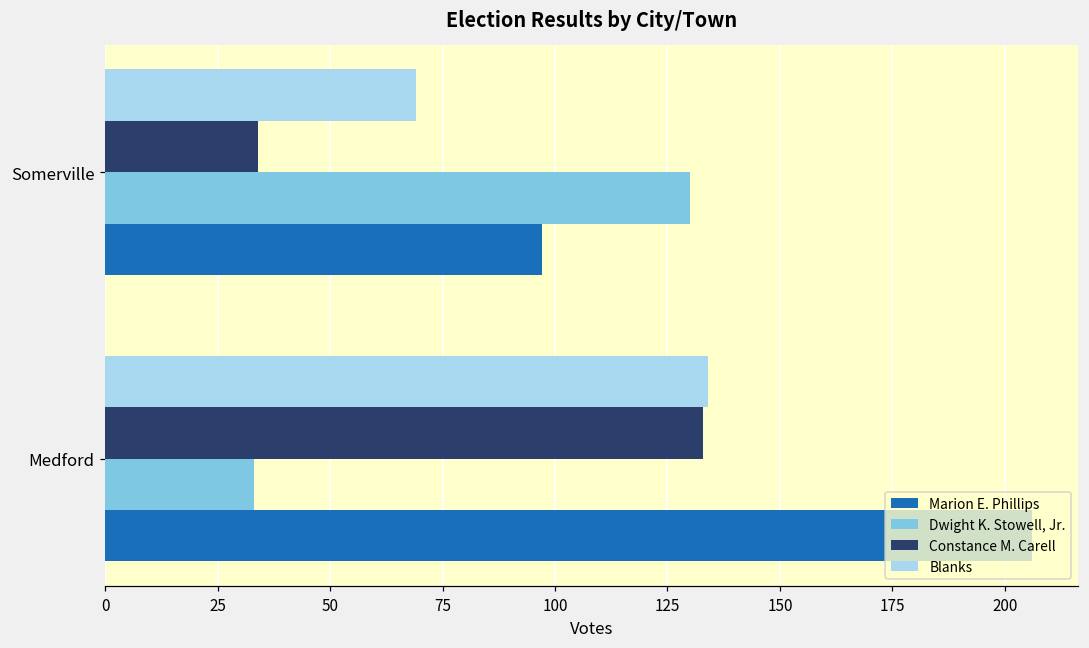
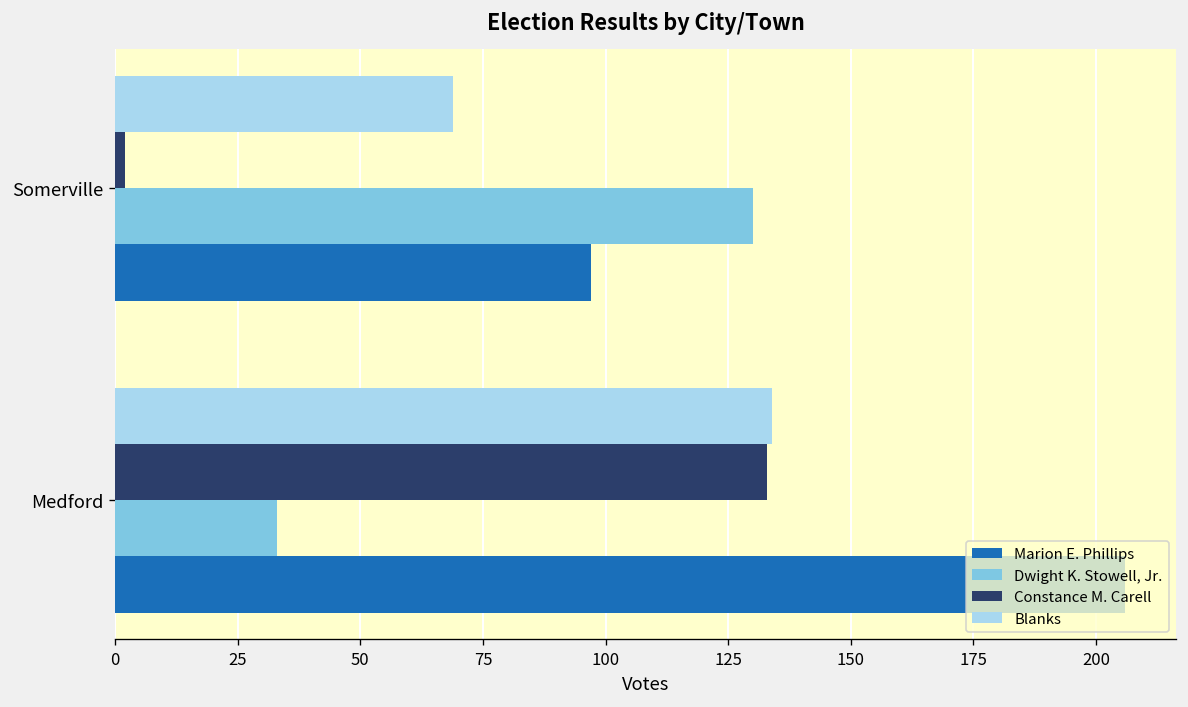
Constance M. Carell, Somerville: 34 -> 2
